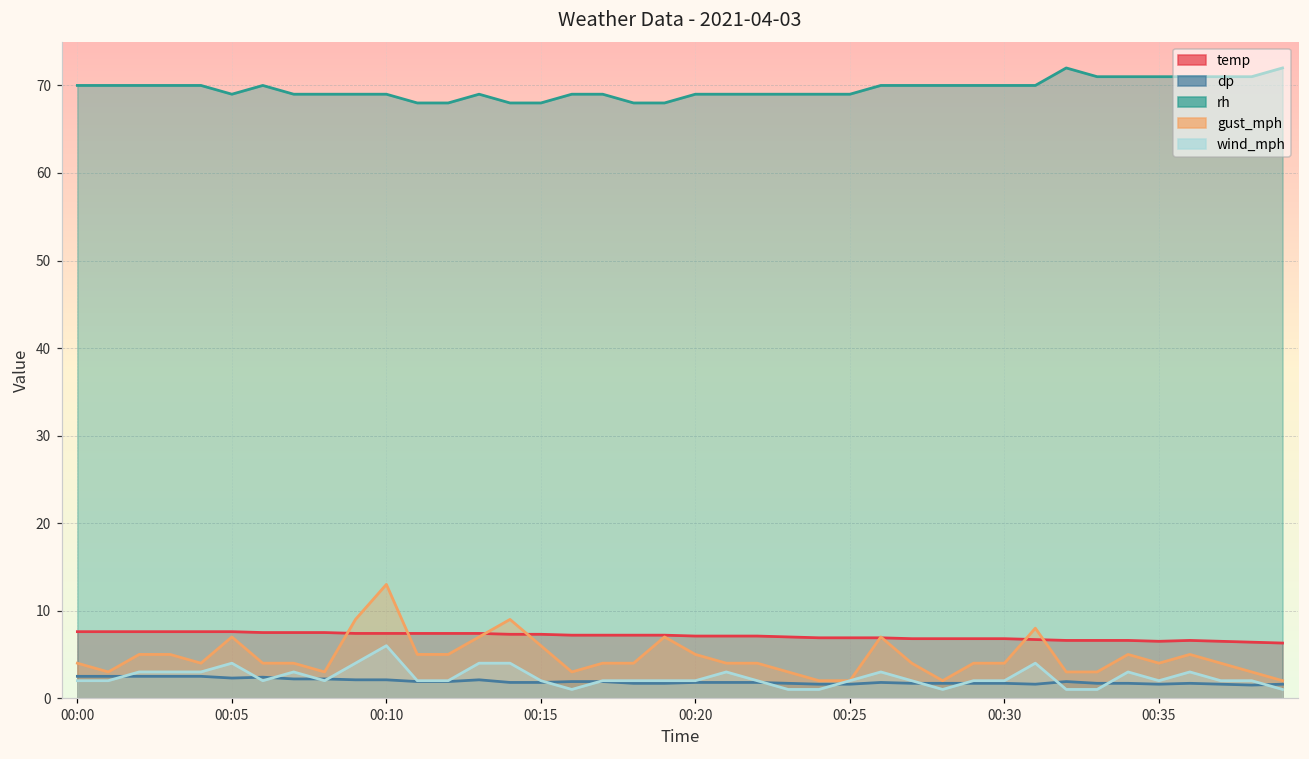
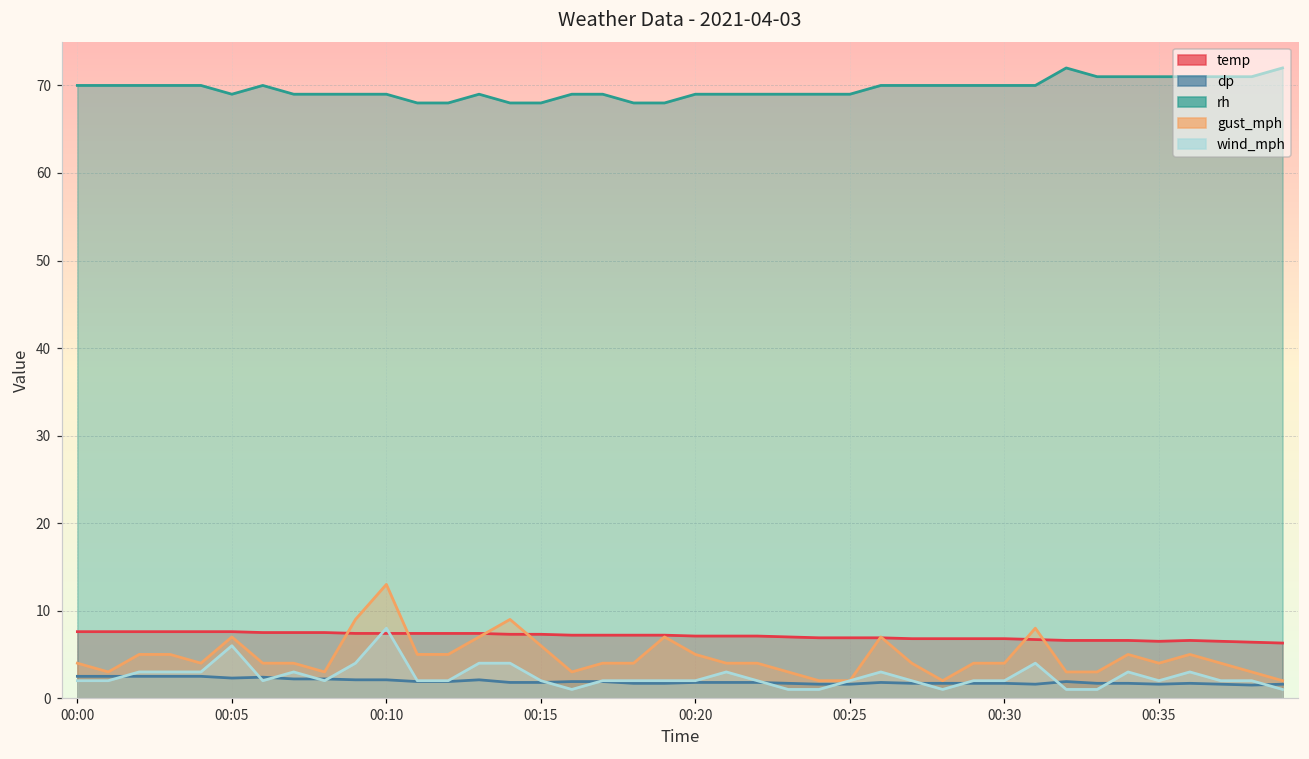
wind_mph, 00:05: 4 -> 6
wind_mph, 00:10: 6 -> 8
